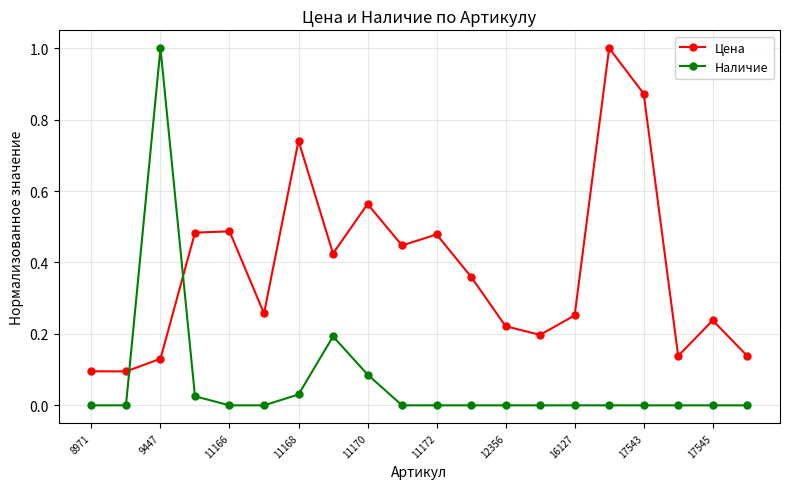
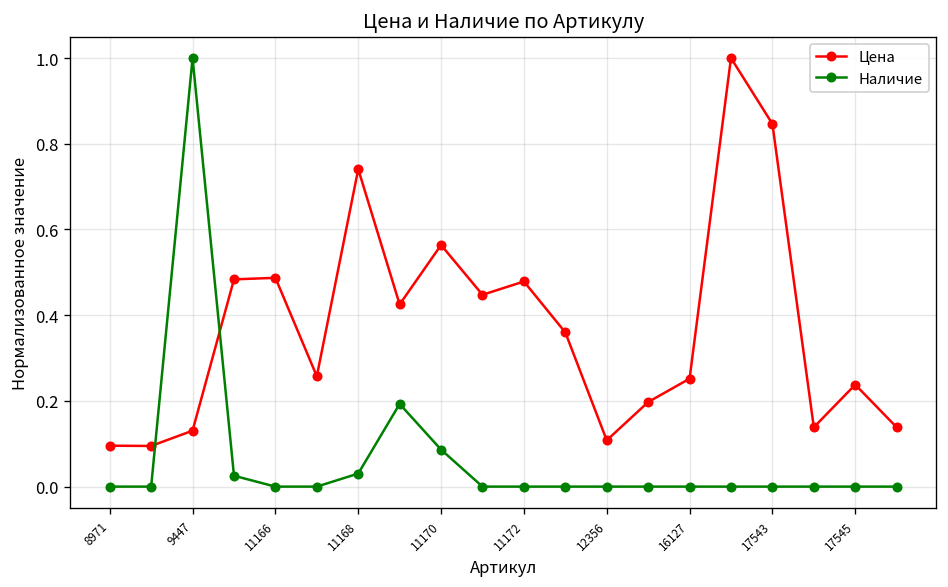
Цена, 12356: 0.22 -> 0.11
Цена, 17543: 0.87 -> 0.85
